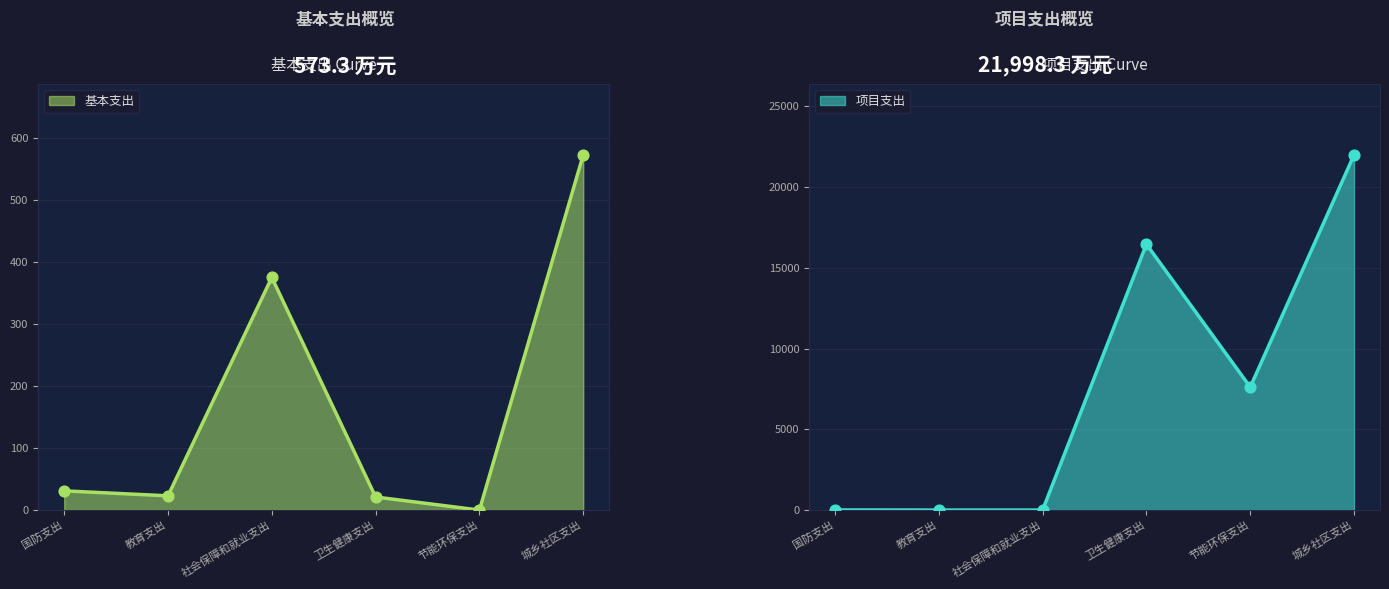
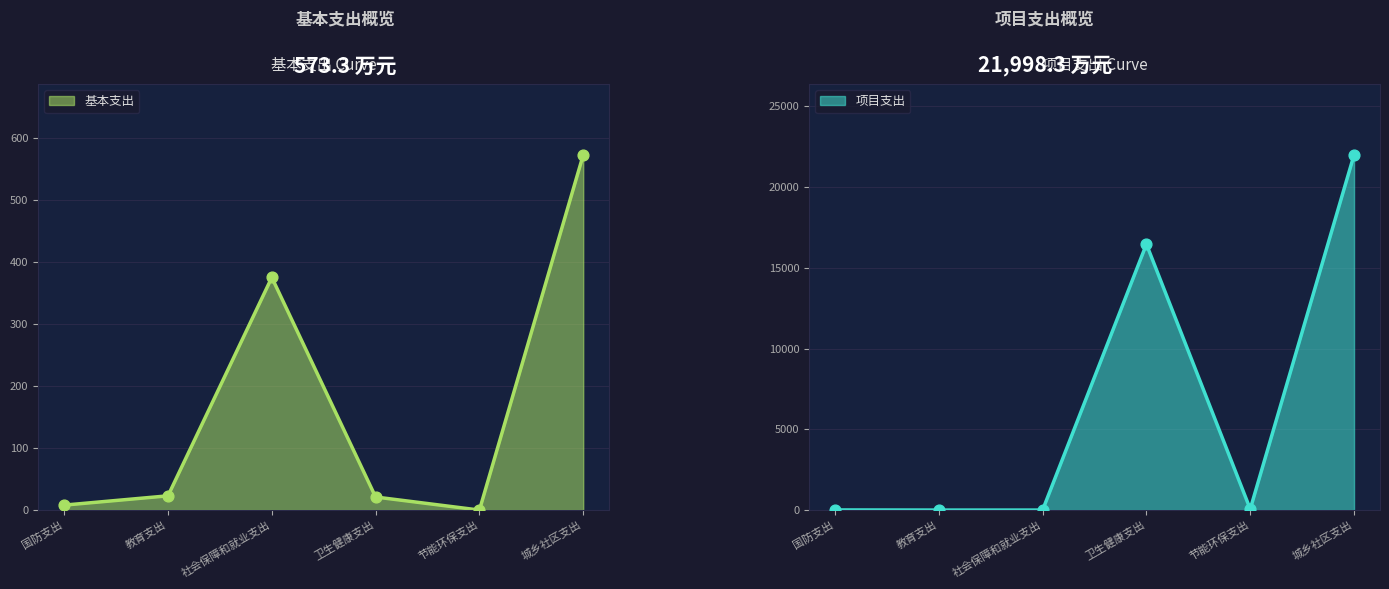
基本支出 Curve, 国防支出: 30 -> 10
项目支出 Curve, 节能环保支出: 7600 -> 100
